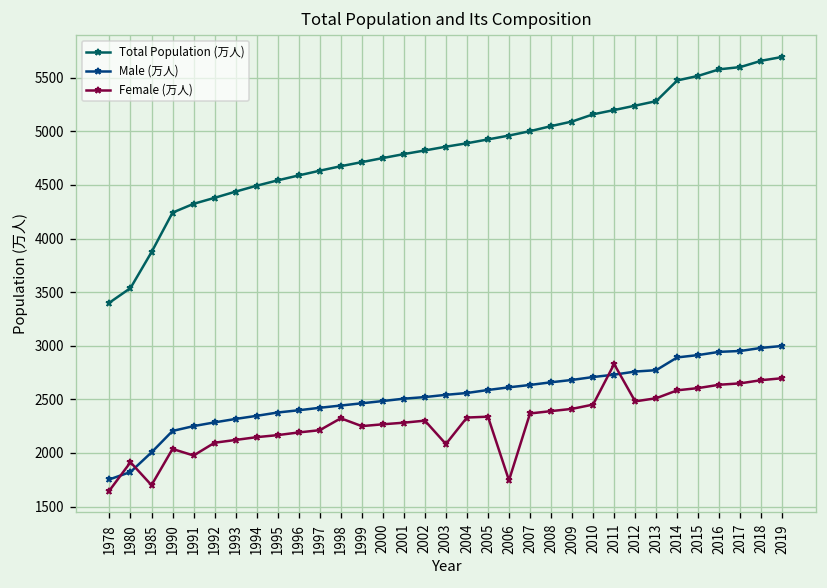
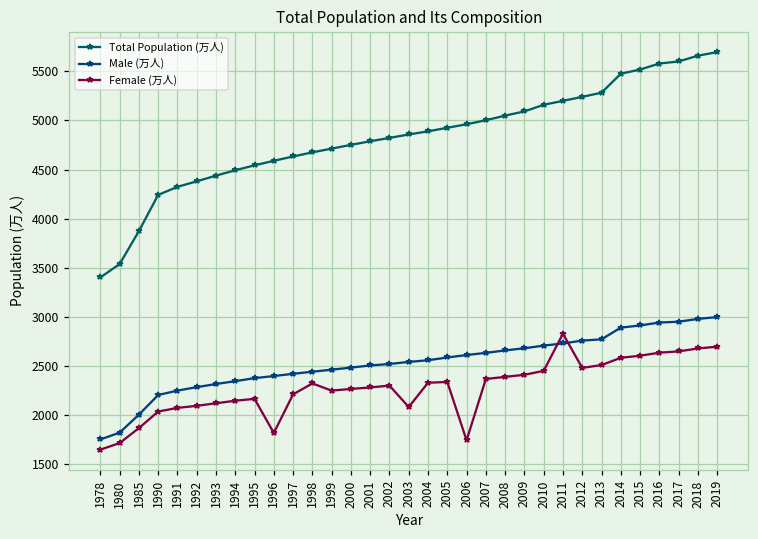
Female (万人), 1980: 1900 -> 1700
Female (万人), 1985: 1700 -> 1900
Female (万人), 1991: 2000 -> 2100
Female (万人), 1996: 2200 -> 1800
